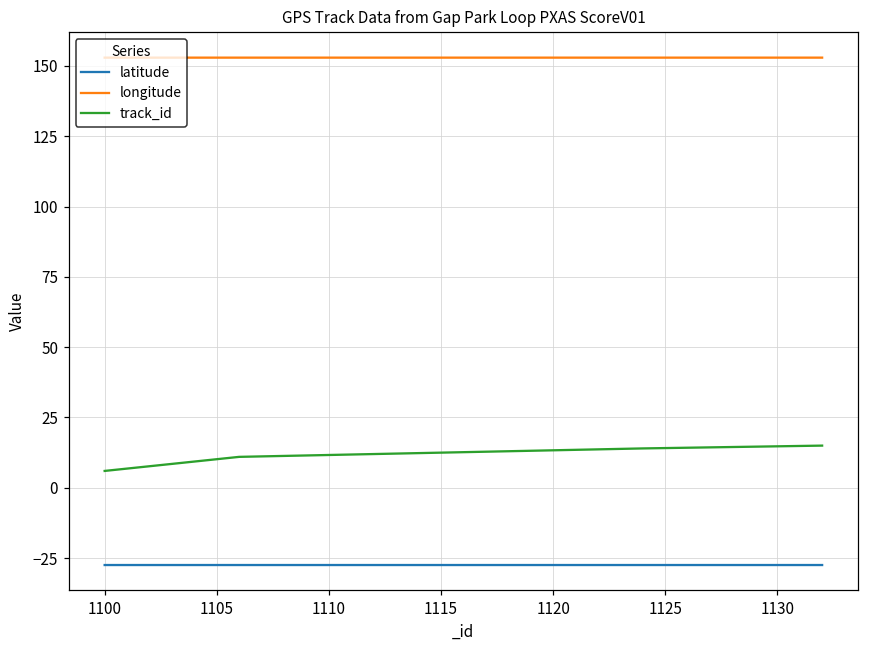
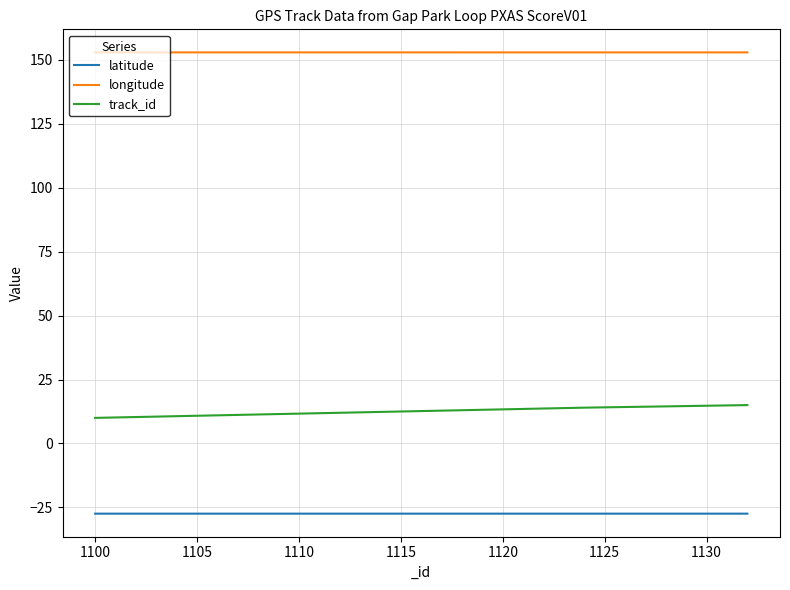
track_id, 1100: 6 -> 10
